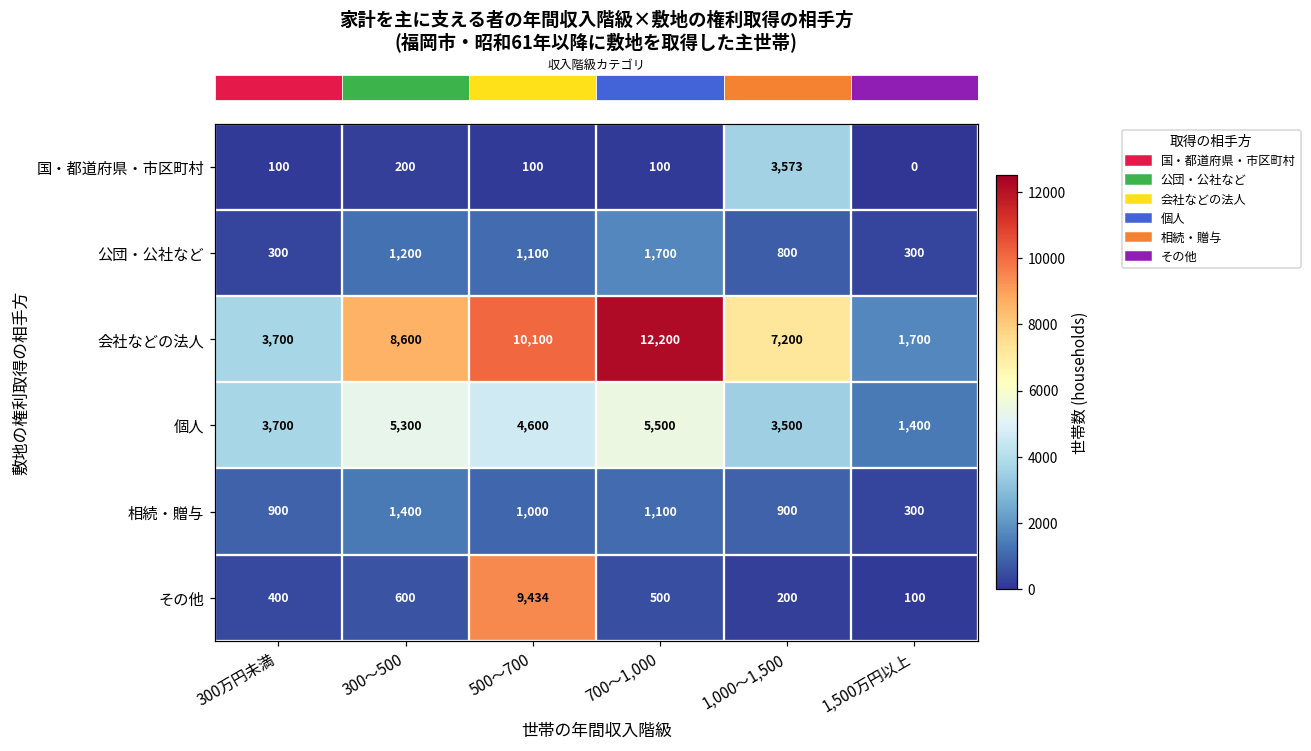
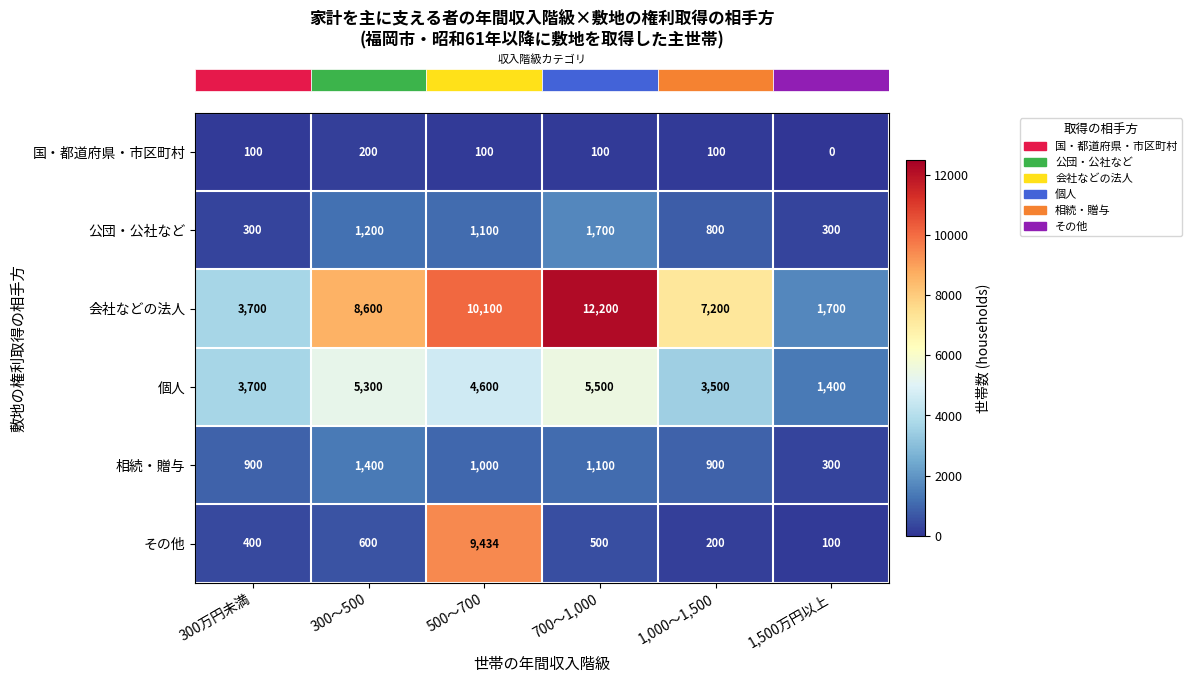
国・都道府県・市区町村, 1,000〜1,500: 3,573 -> 100
